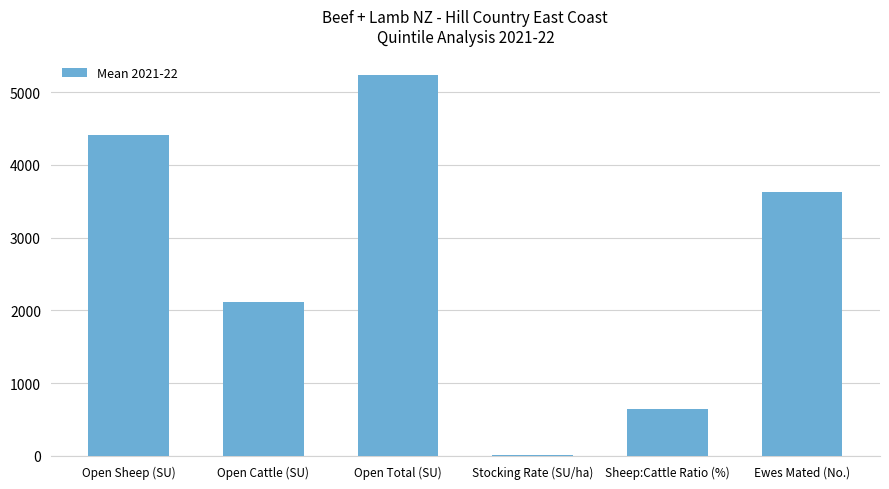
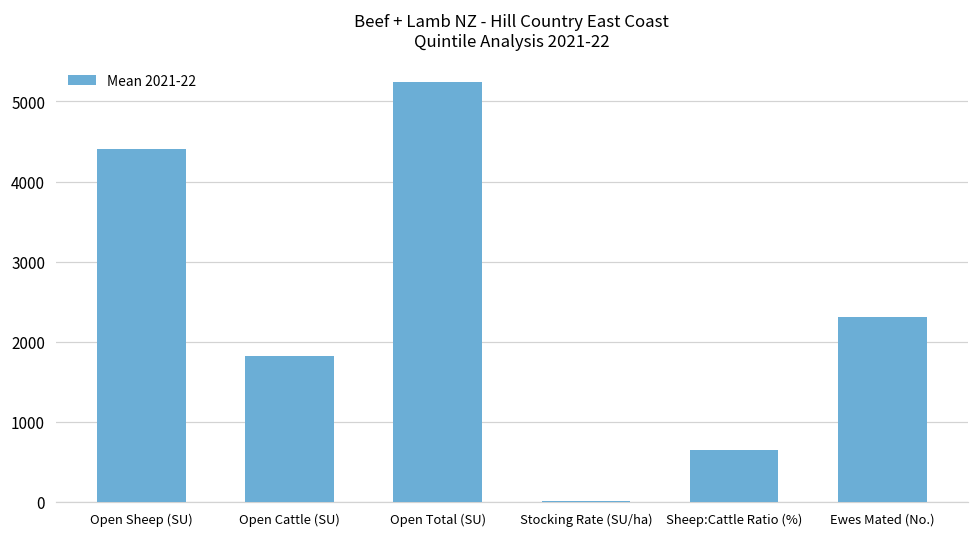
Open Cattle (SU): 2100 -> 1800
Ewes Mated (No.): 3600 -> 2300
